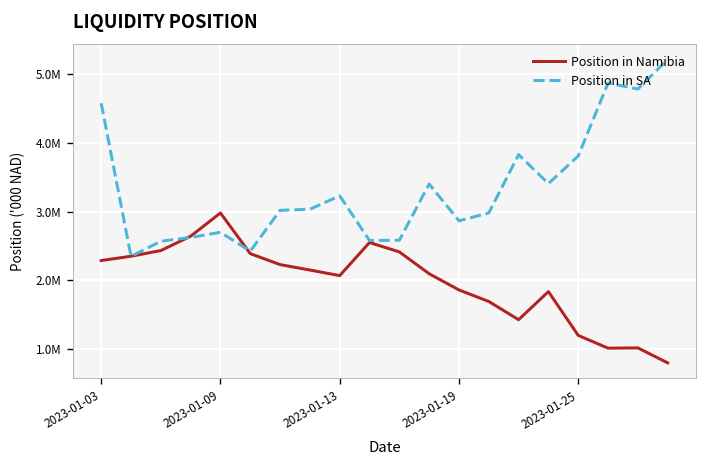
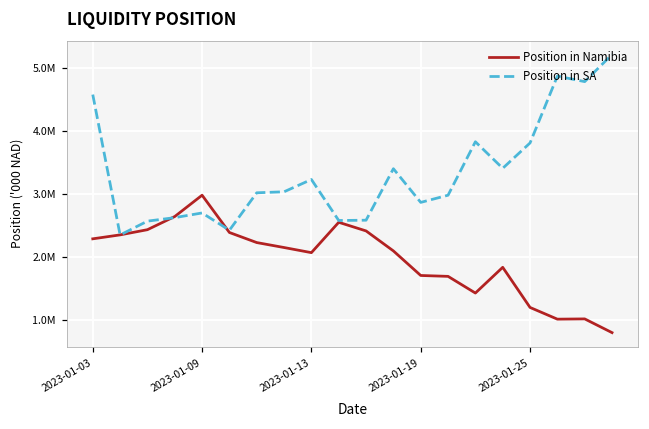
Position in Namibia, 2023-01-19: 1900000 -> 1700000
